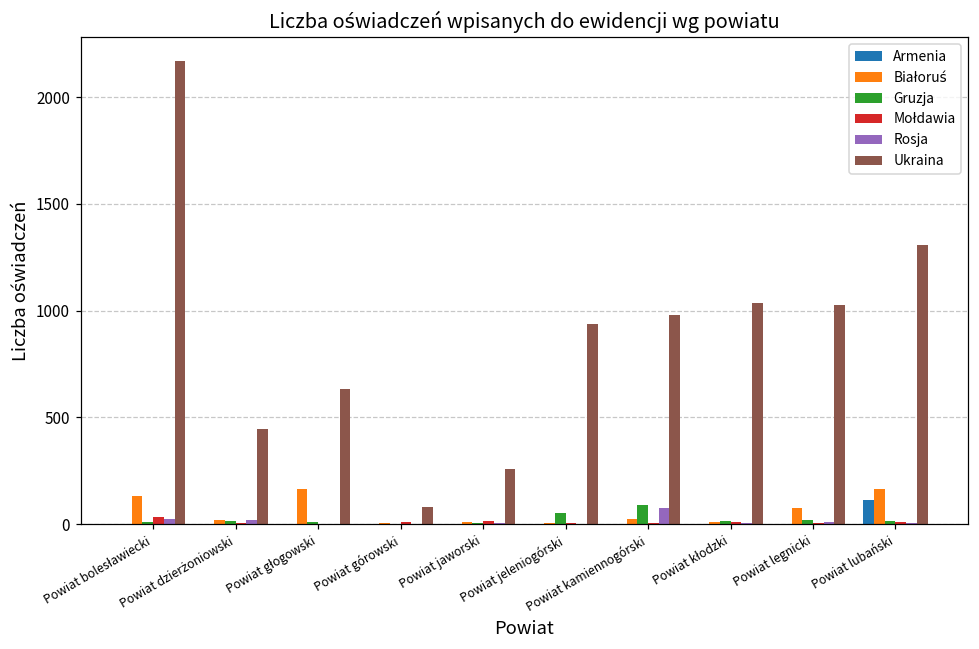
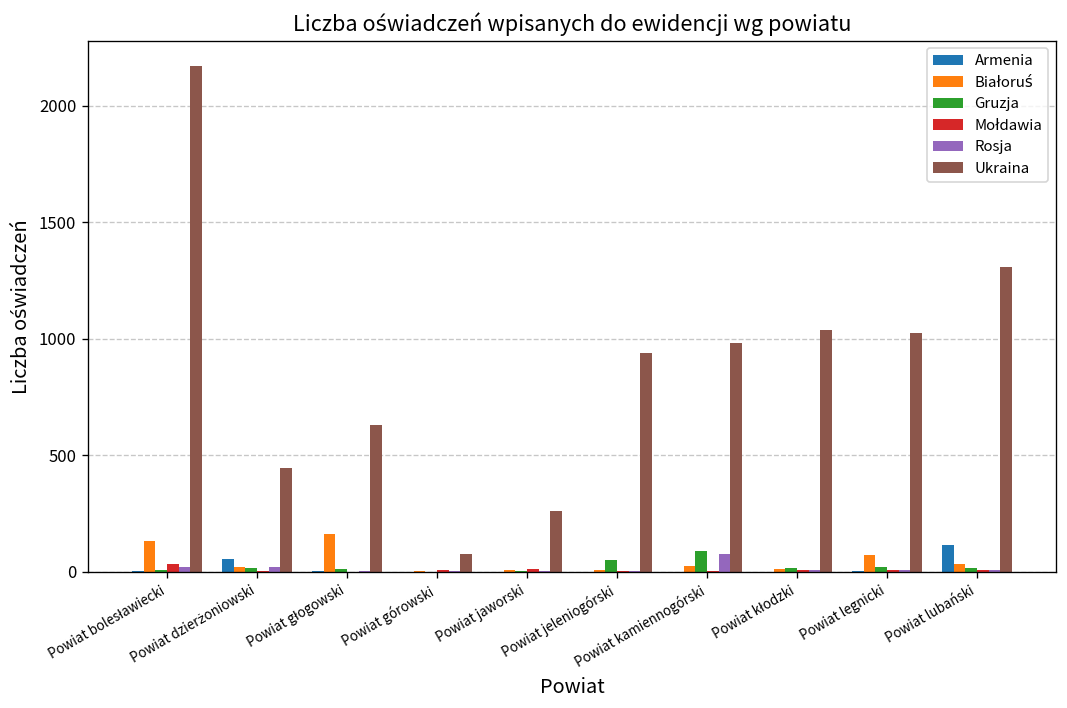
Armenia, Powiat dzierżoniowski: 0 -> 50
Białoruś, Powiat lubański: 160 -> 40
